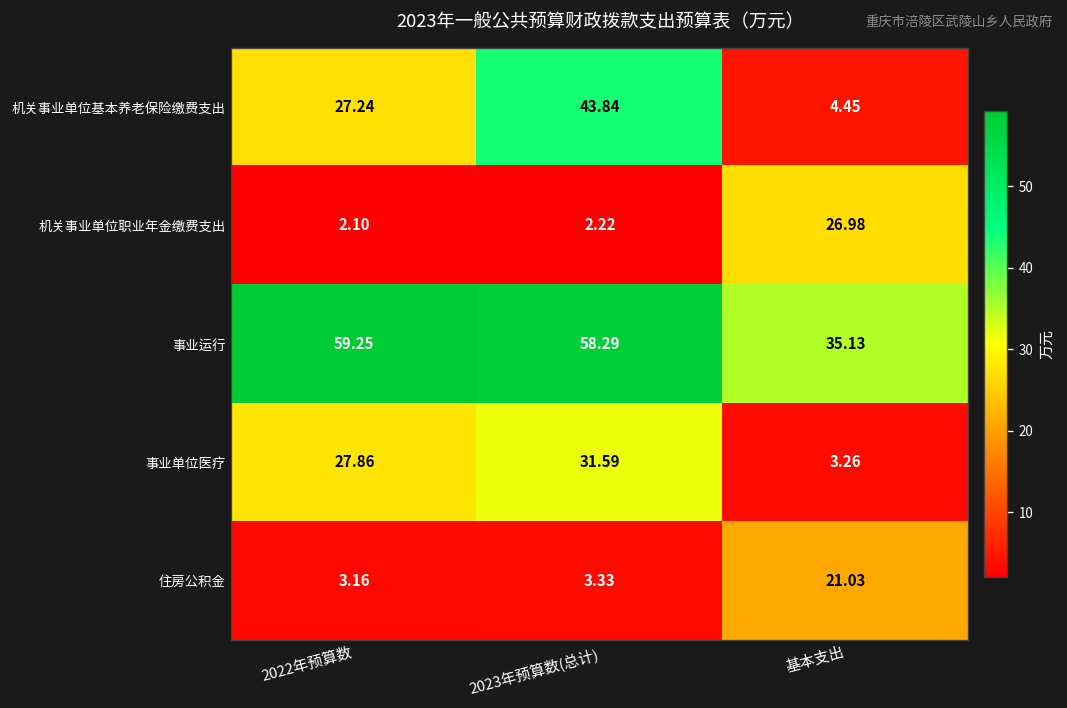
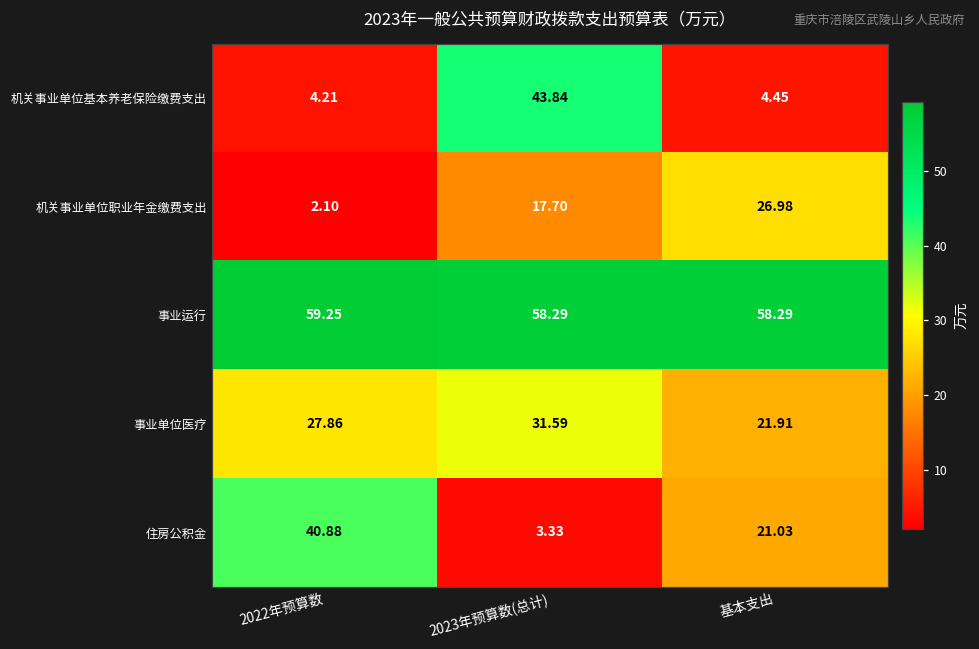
机关事业单位基本养老保险缴费支出, 2022年预算数: 27.24 -> 4.21
机关事业单位职业年金缴费支出, 2023年预算数(总计): 2.22 -> 17.70
事业运行, 基本支出: 35.13 -> 58.29
事业单位医疗, 基本支出: 3.26 -> 21.91
住房公积金, 2022年预算数: 3.16 -> 40.88
